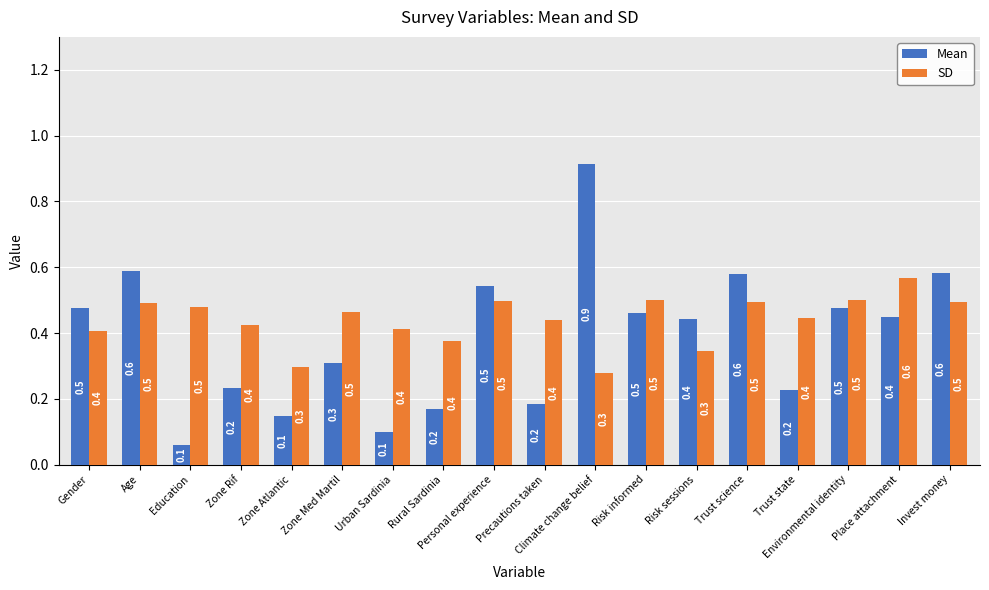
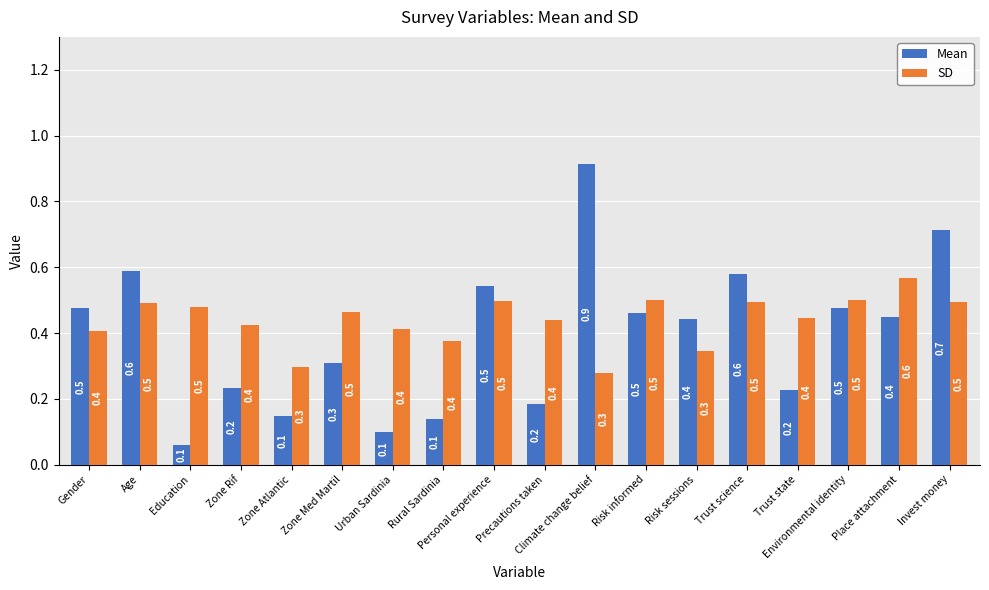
Mean, Rural Sardinia: 0.2 -> 0.1
Mean, Invest money: 0.6 -> 0.7
